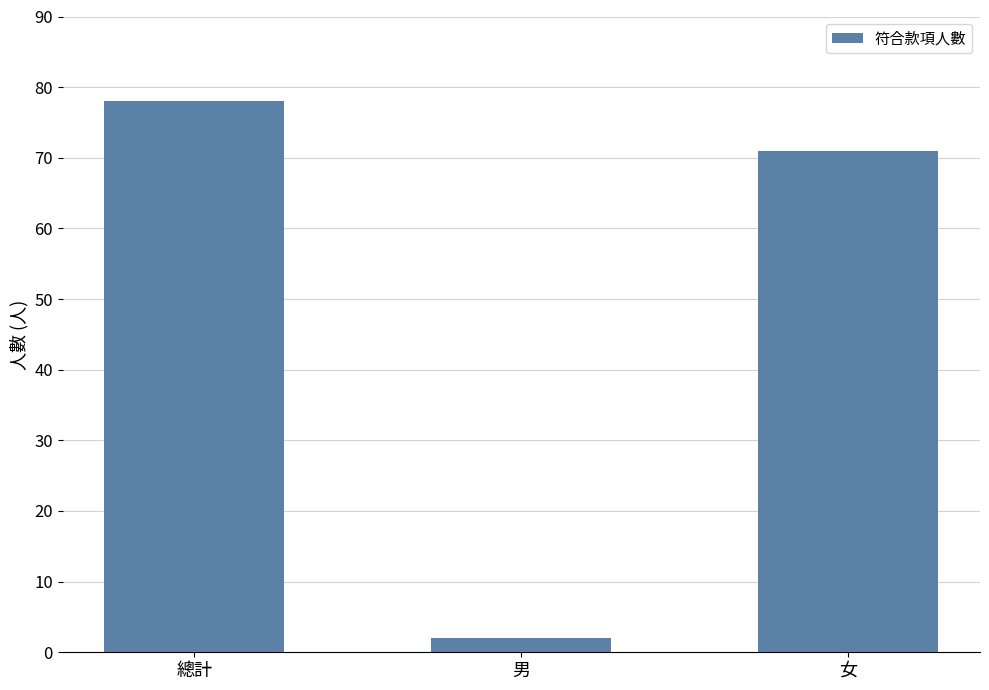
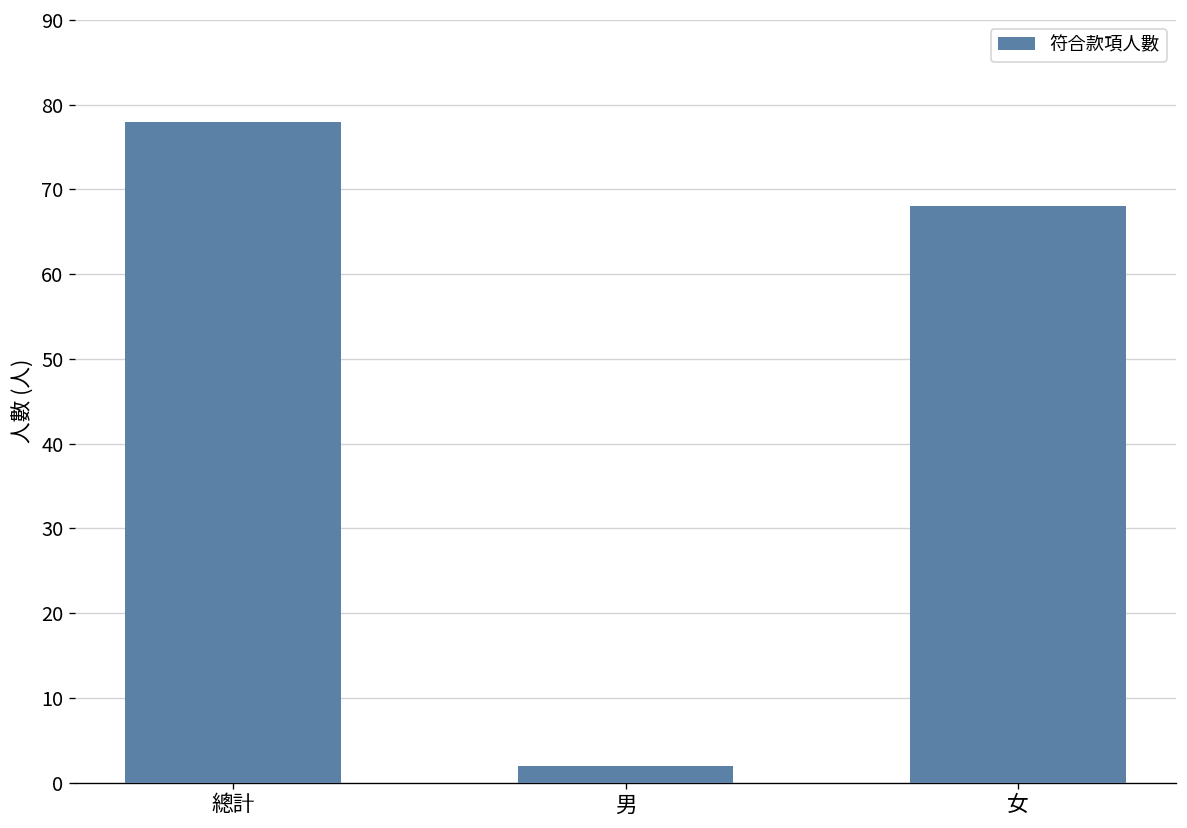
女: 71 -> 68
